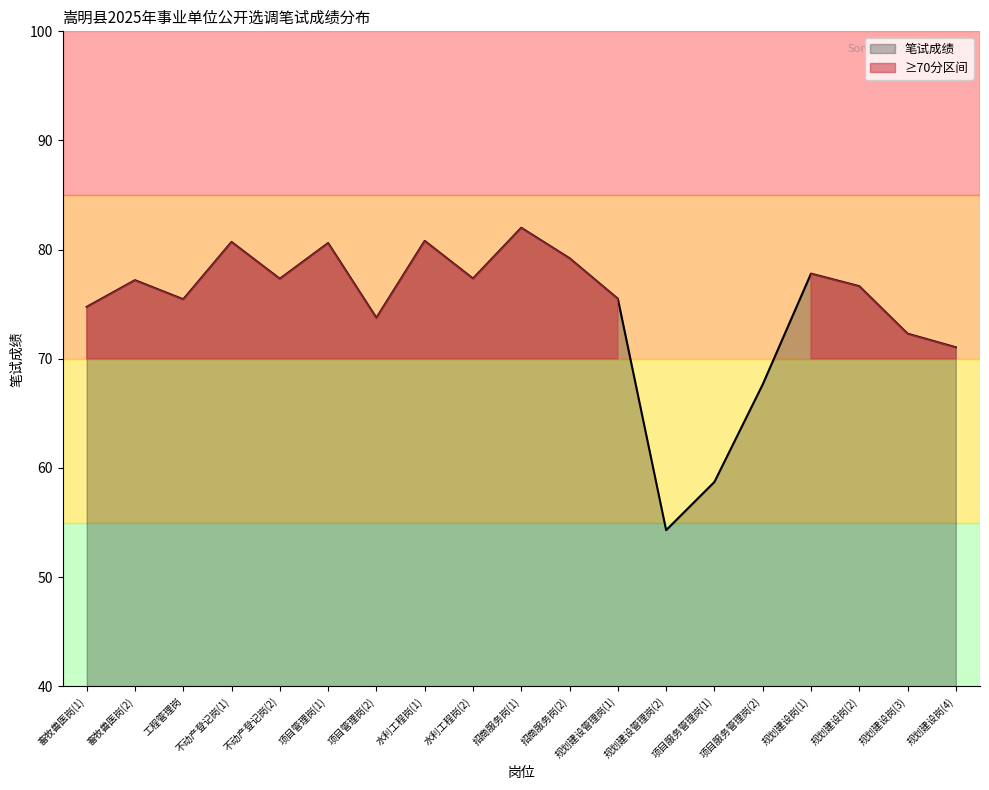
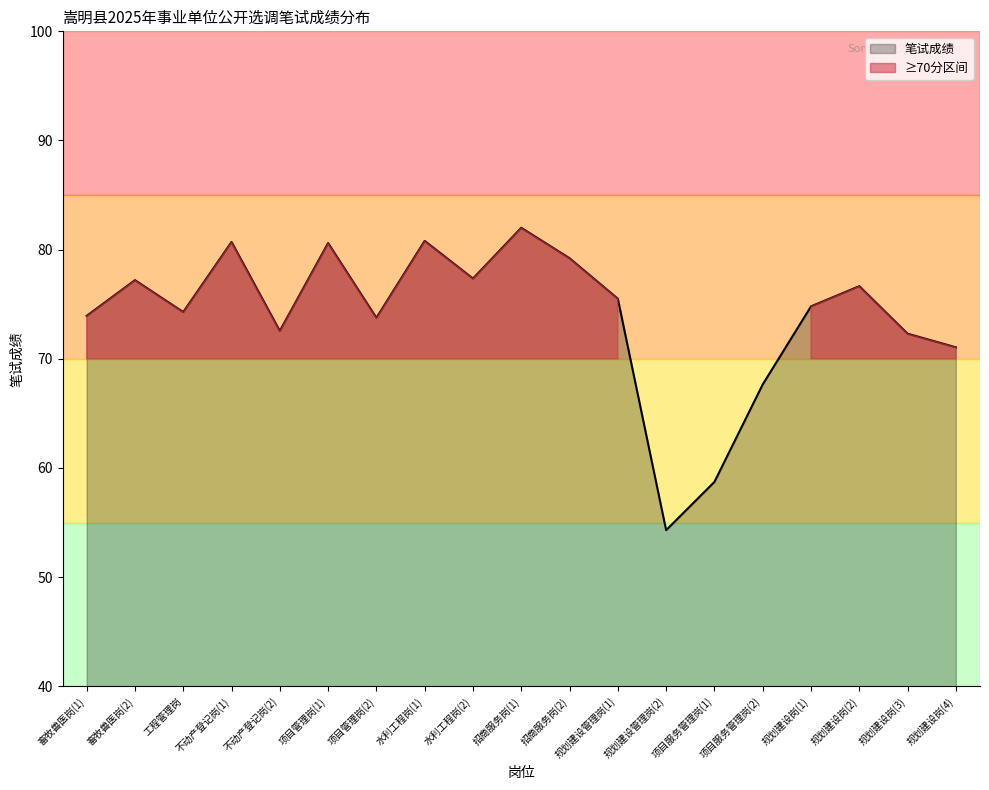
畜牧兽医岗(1): 74.8 -> 73.9
工程管理岗: 75.5 -> 74.3
不动产登记岗(2): 77.3 -> 72.6
规划建设岗(1): 77.8 -> 74.8
